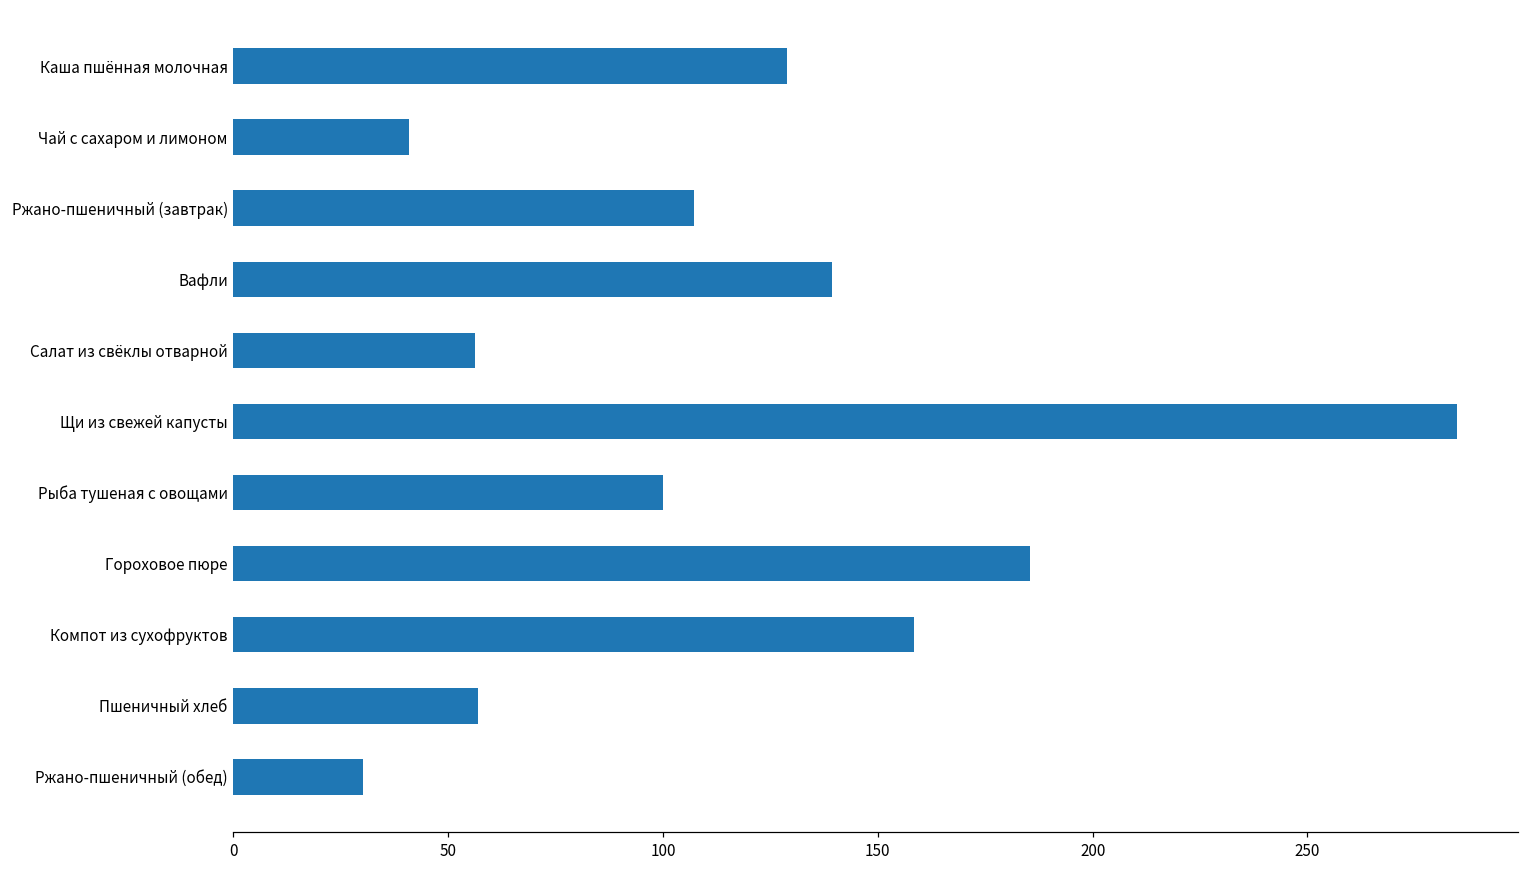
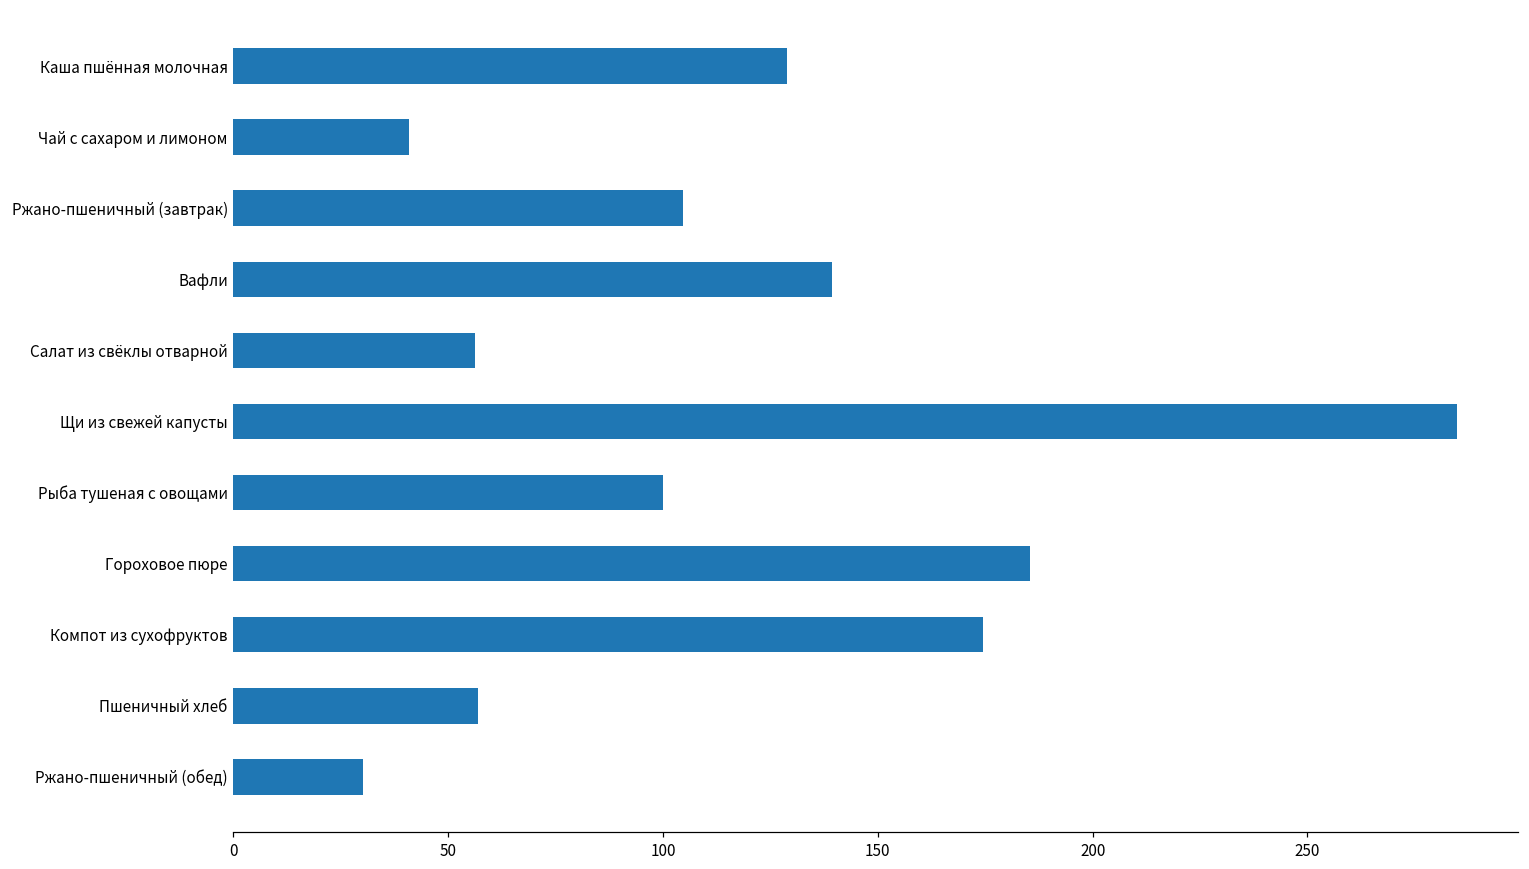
Ржано-пшеничный (завтрак): 107 -> 105
Компот из сухофруктов: 159 -> 175
